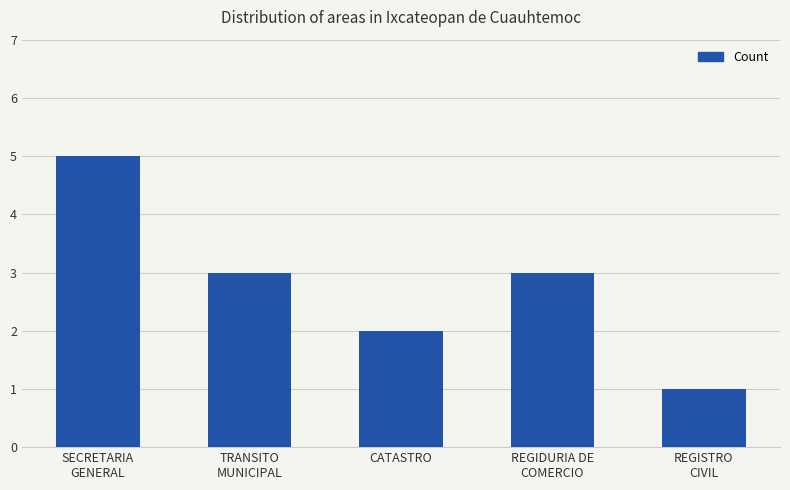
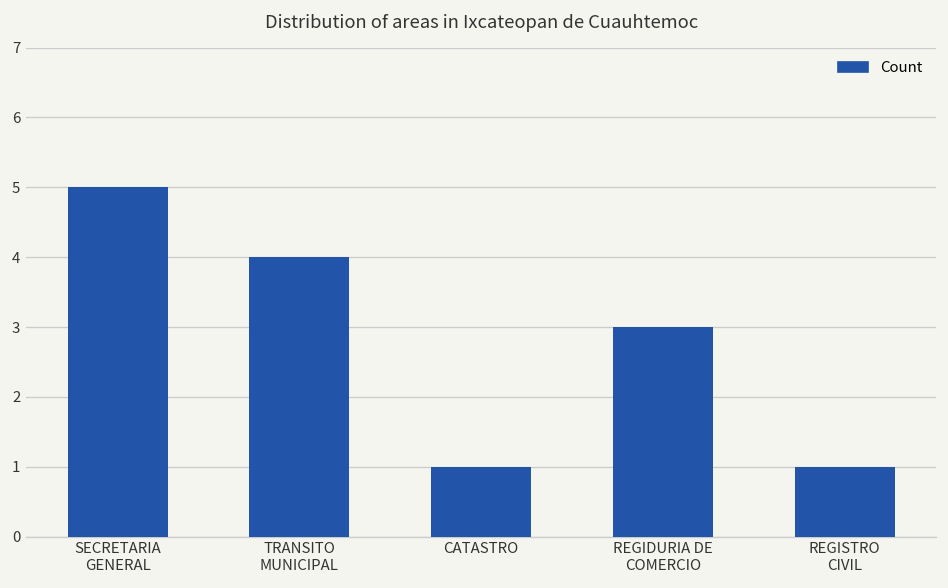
TRANSITO MUNICIPAL: 3 -> 4
CATASTRO: 2 -> 1
